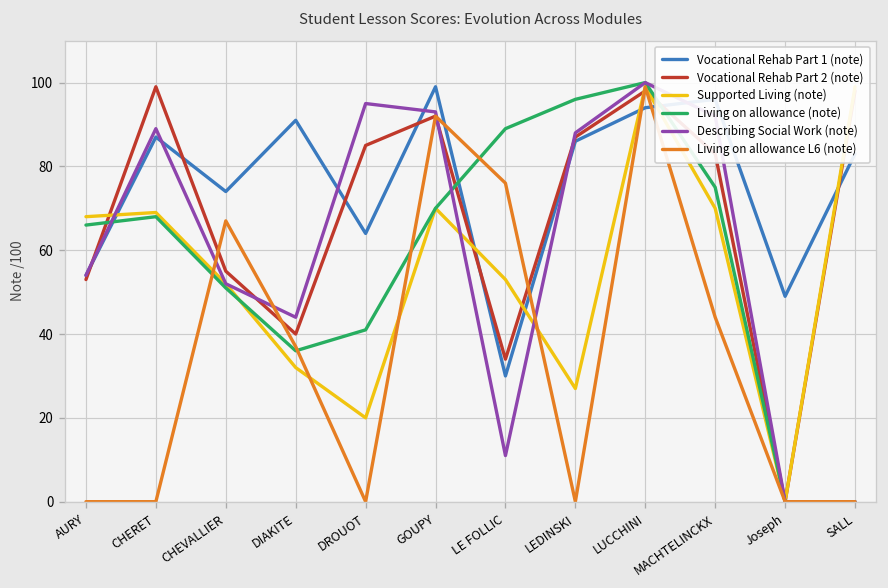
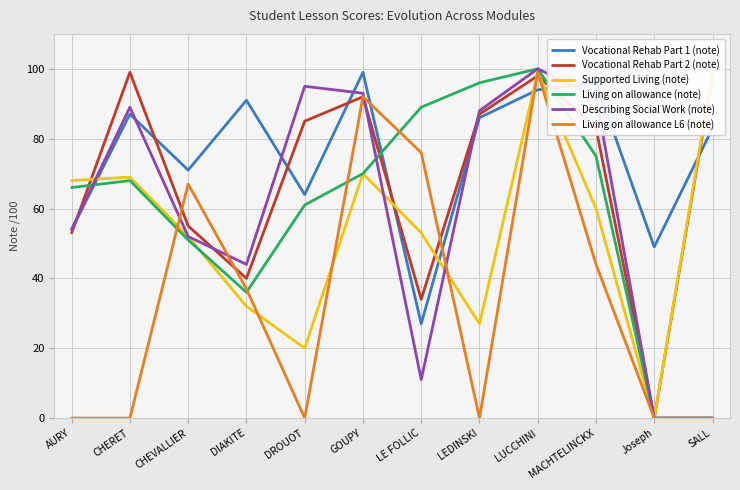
Vocational Rehab Part 1 (note), CHEVALLIER: 74 -> 71
Living on allowance (note), DROUOT: 41 -> 61
Vocational Rehab Part 1 (note), LE FOLLIC: 30 -> 27
Supported Living (note), MACHTELINCKX: 70 -> 60
